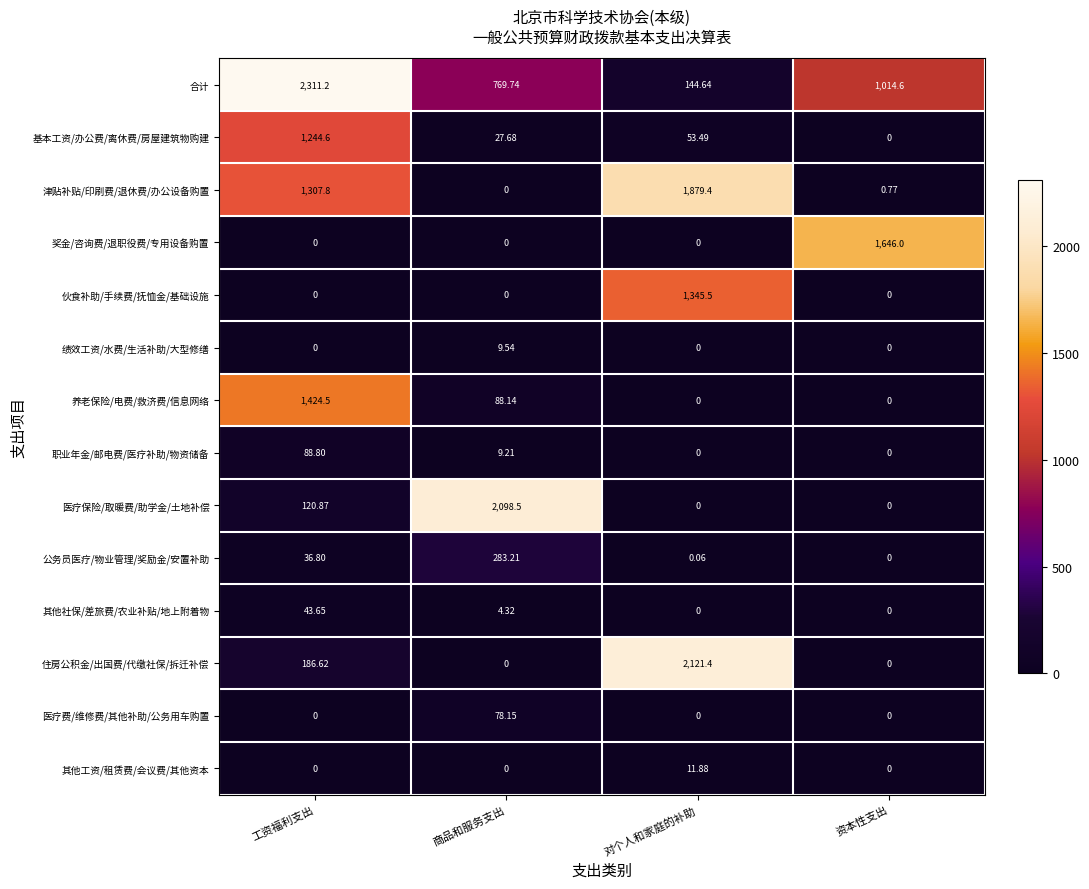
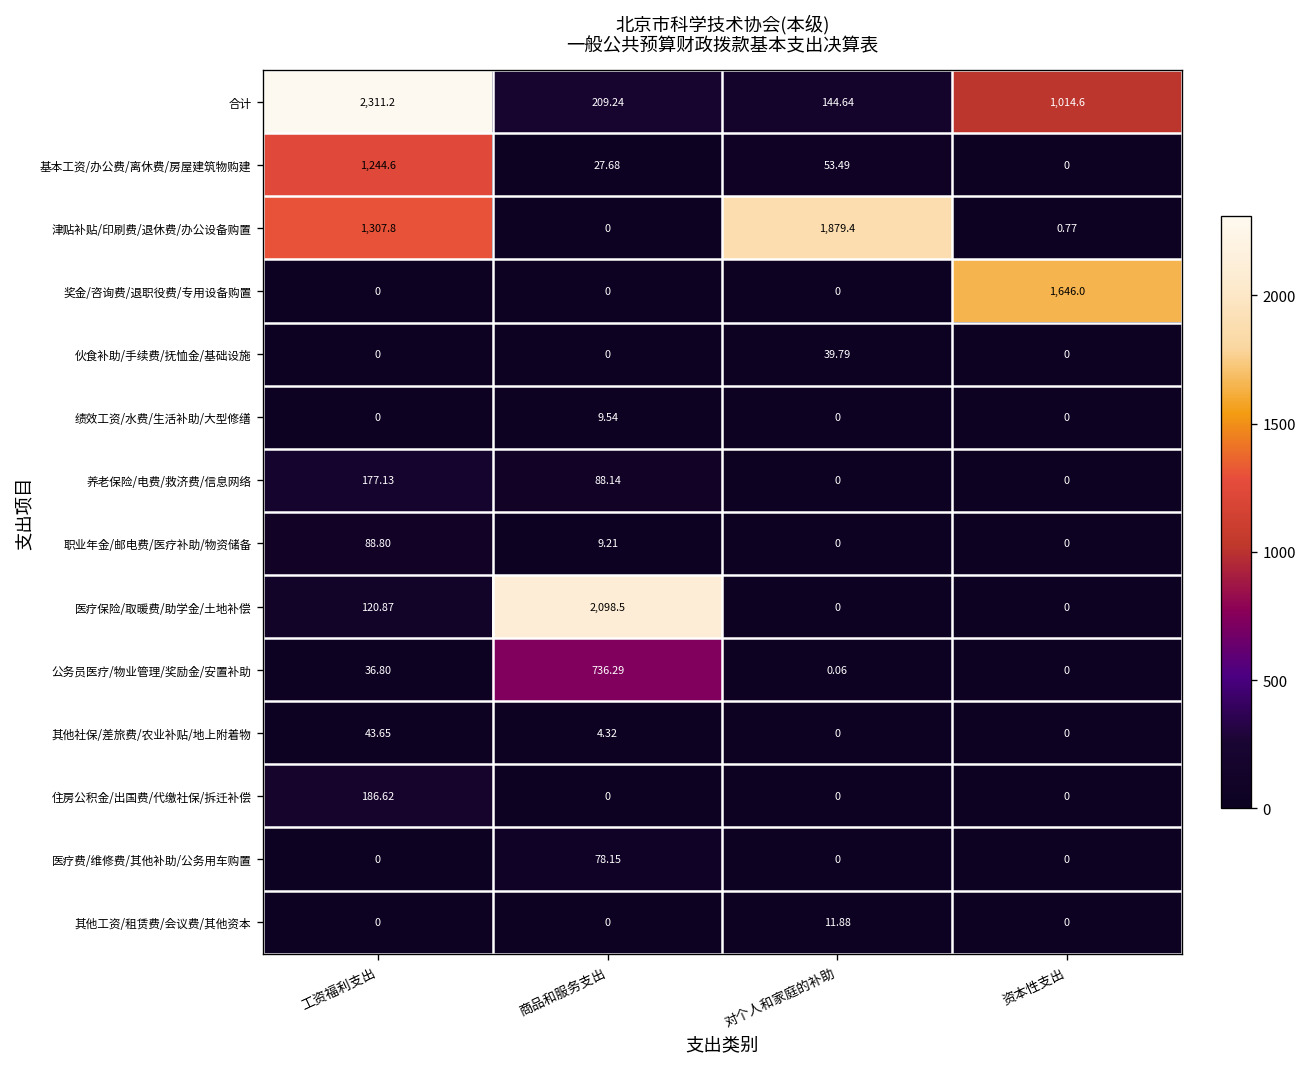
合计, 商品和服务支出: 769.74 -> 209.24
伙食补助/手续费/抚恤金/基础设施, 对个人和家庭的补助: 1,345.5 -> 39.79
养老保险/电费/救济费/信息网络, 工资福利支出: 1,424.5 -> 177.13
公务员医疗/物业管理/奖励金/安置补助, 商品和服务支出: 283.21 -> 736.29
住房公积金/出国费/代缴社保/拆迁补偿, 对个人和家庭的补助: 2,121.4 -> 0
